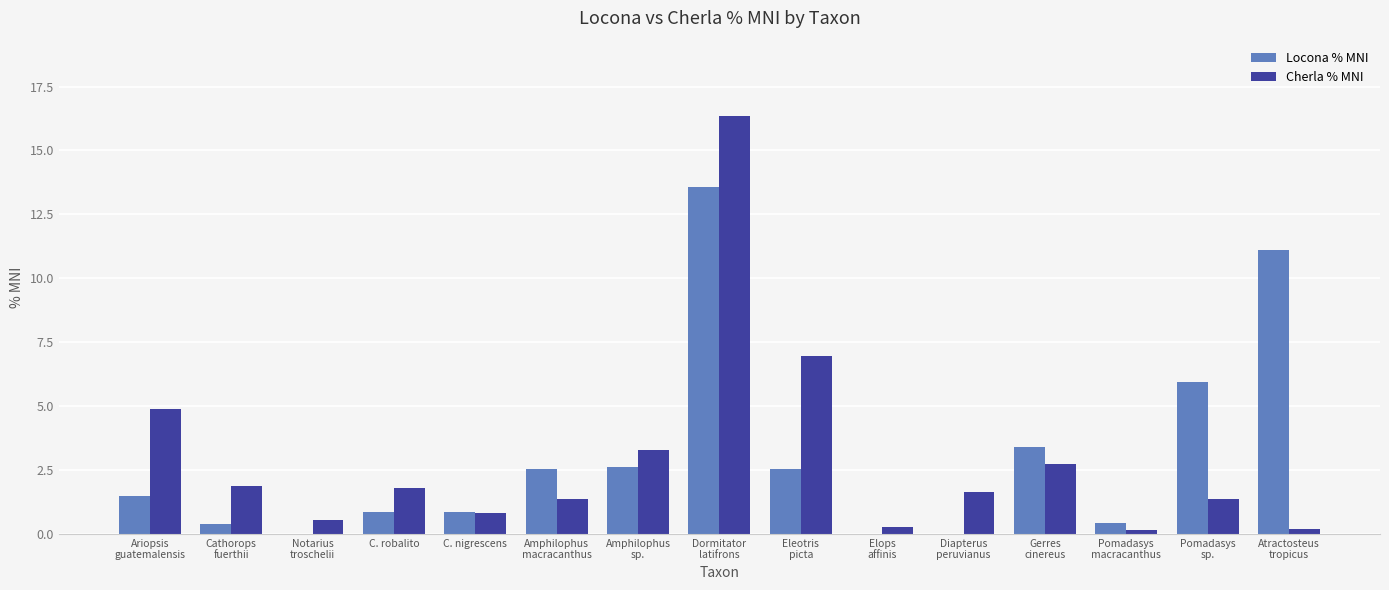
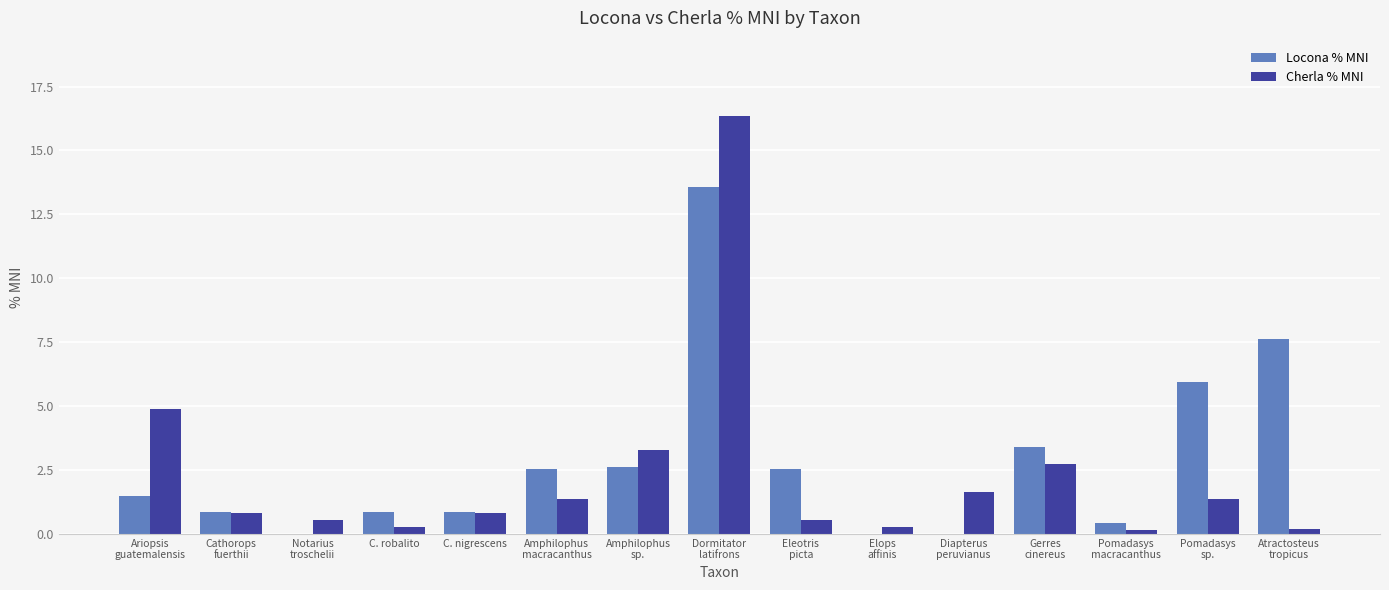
Locona % MNI, Cathorops fuerthii: 0.4 -> 0.9
Cherla % MNI, Cathorops fuerthii: 1.9 -> 0.8
Cherla % MNI, C. robalito: 1.8 -> 0.3
Cherla % MNI, Eleotris picta: 7.0 -> 0.5
Locona % MNI, Atractosteus tropicus: 11.1 -> 7.6
